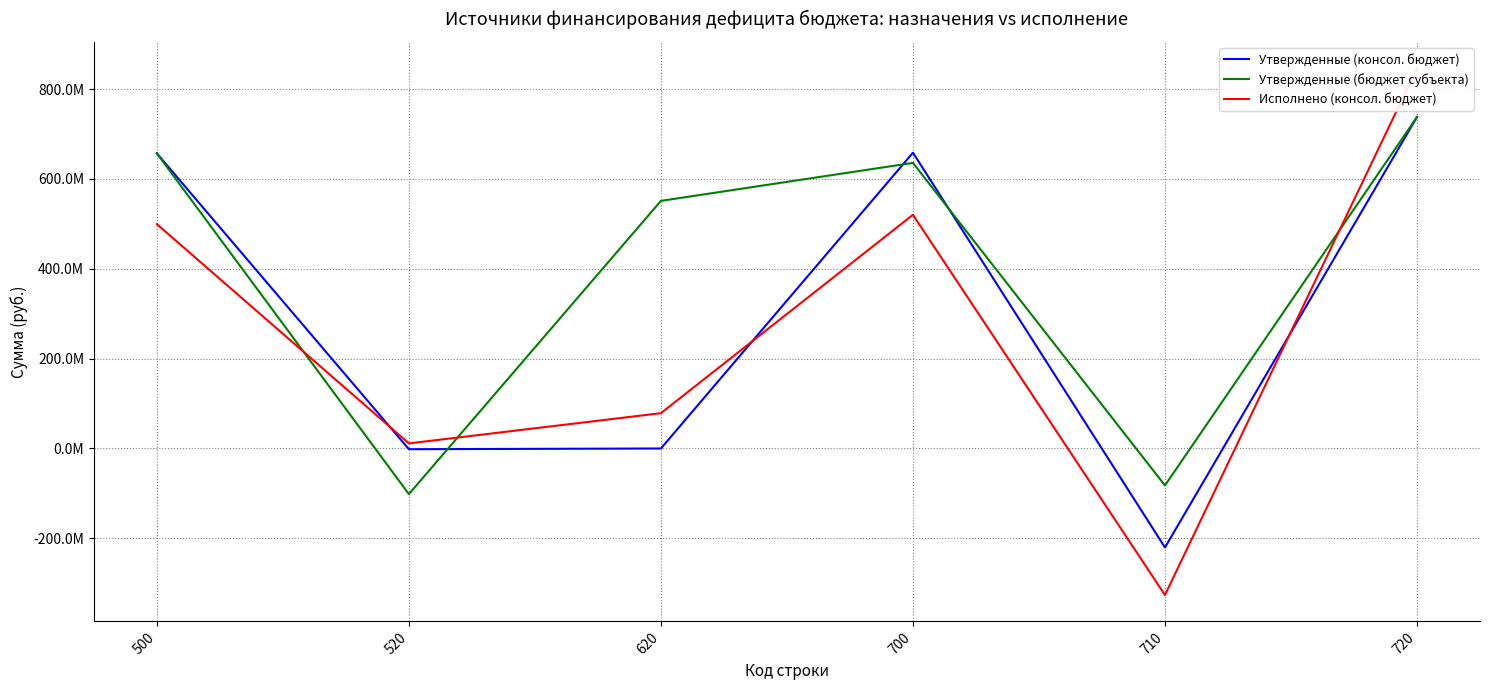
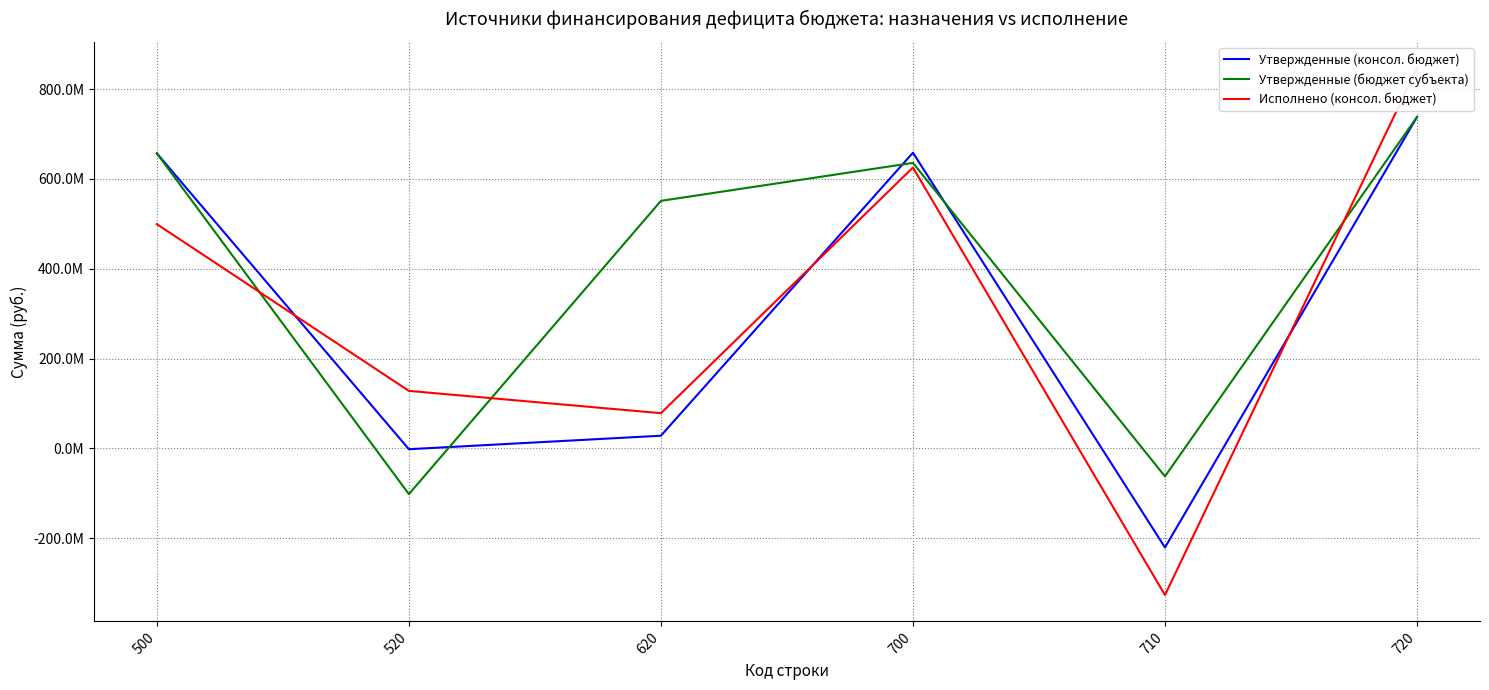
Исполнено (консол. бюджет), 520: 10000000 -> 130000000
Утвержденные (консол. бюджет), 620: 0 -> 30000000
Исполнено (консол. бюджет), 700: 520000000 -> 630000000
Утвержденные (бюджет субъекта), 710: -80000000 -> -60000000
